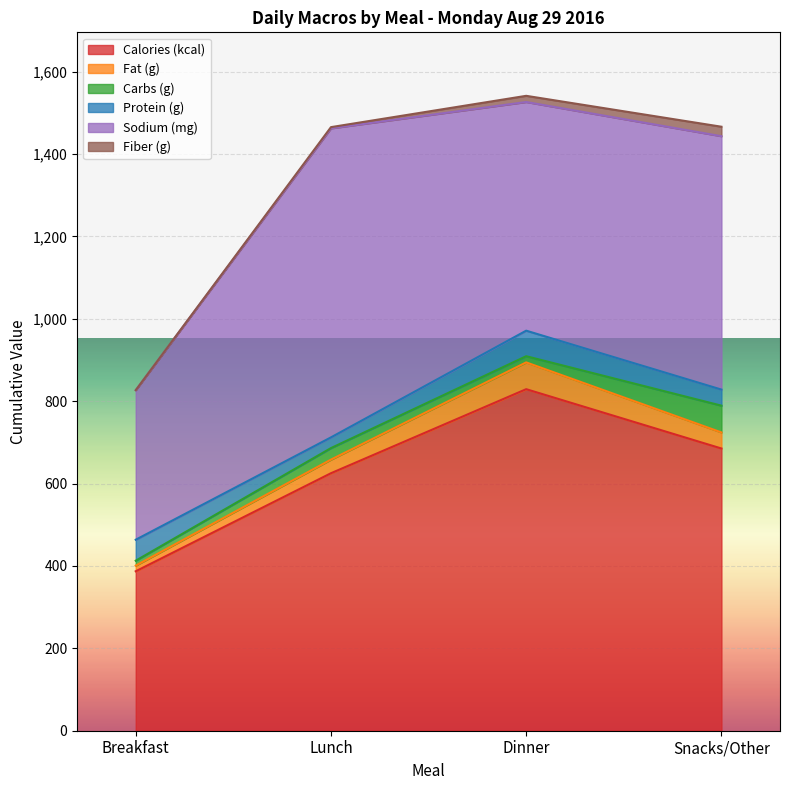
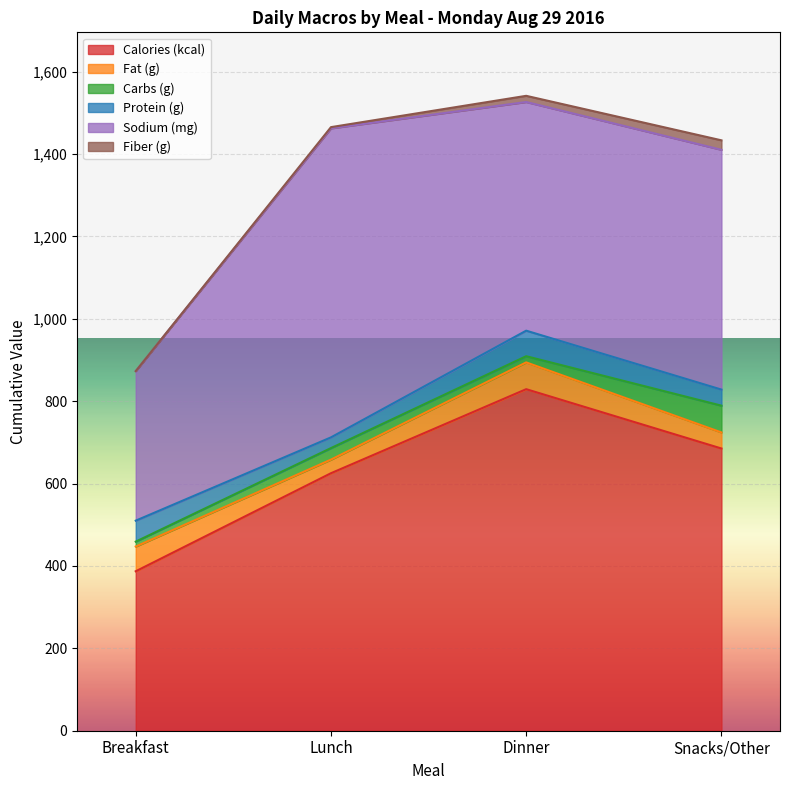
Fat (g), Breakfast: 10 -> 60
Sodium (mg), Snacks/Other: 620 -> 580
